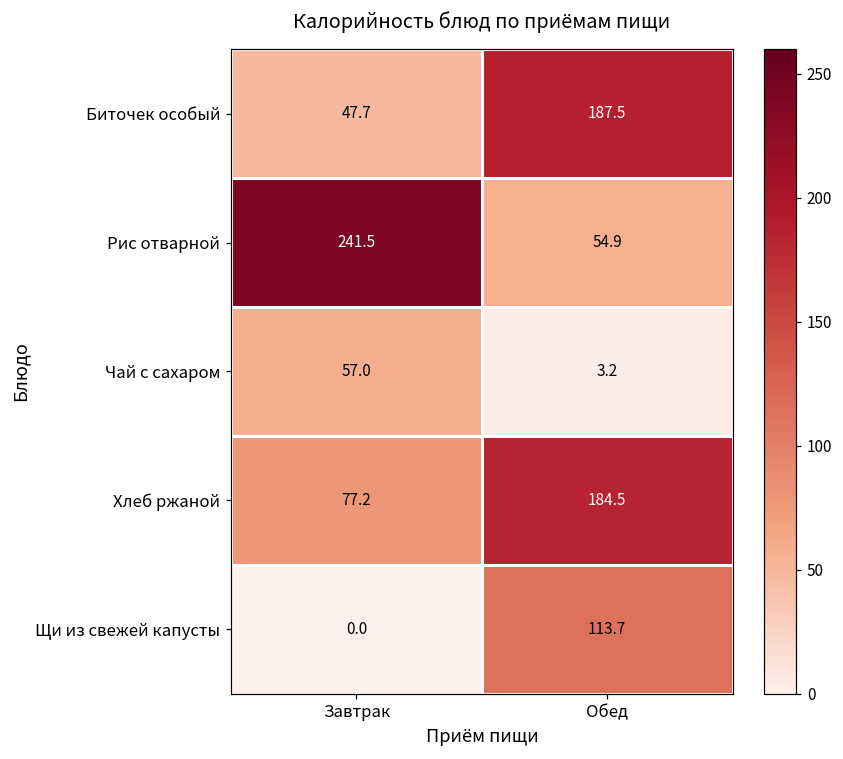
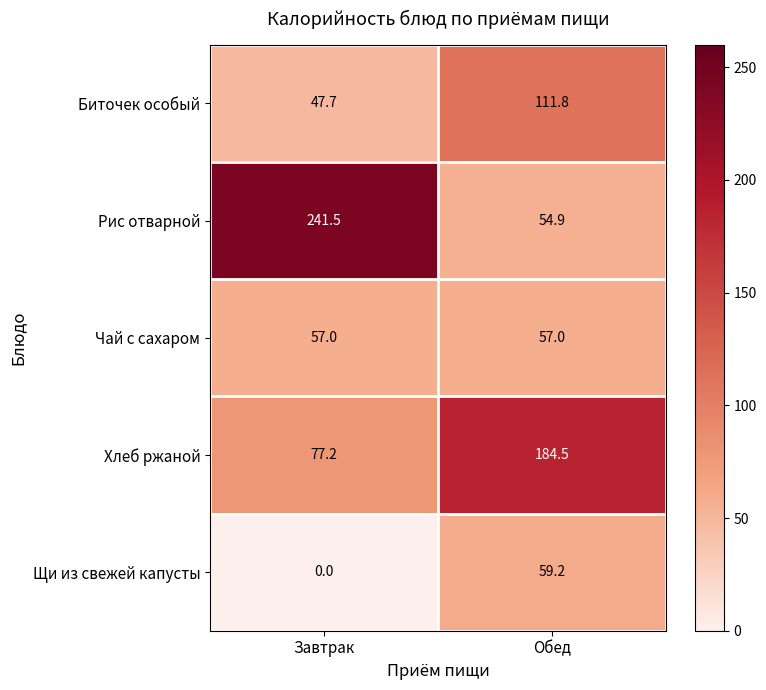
Биточек особый, Обед: 187.5 -> 111.8
Чай с сахаром, Обед: 3.2 -> 57.0
Щи из свежей капусты, Обед: 113.7 -> 59.2
